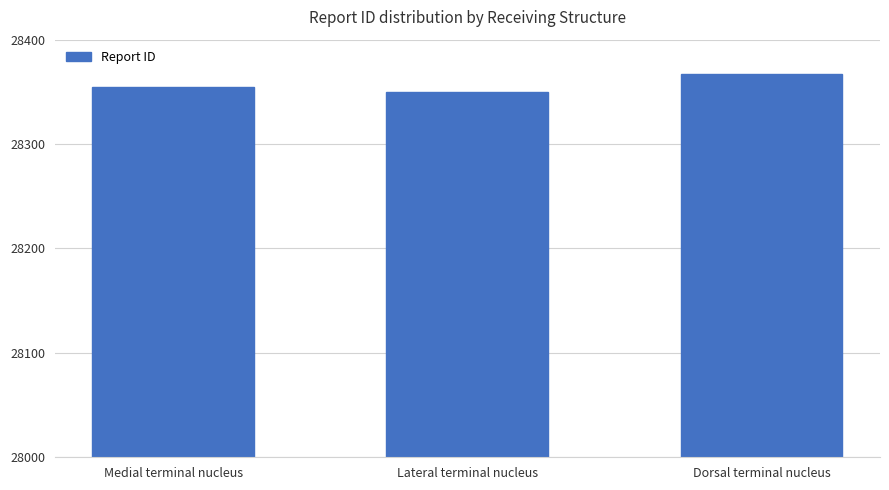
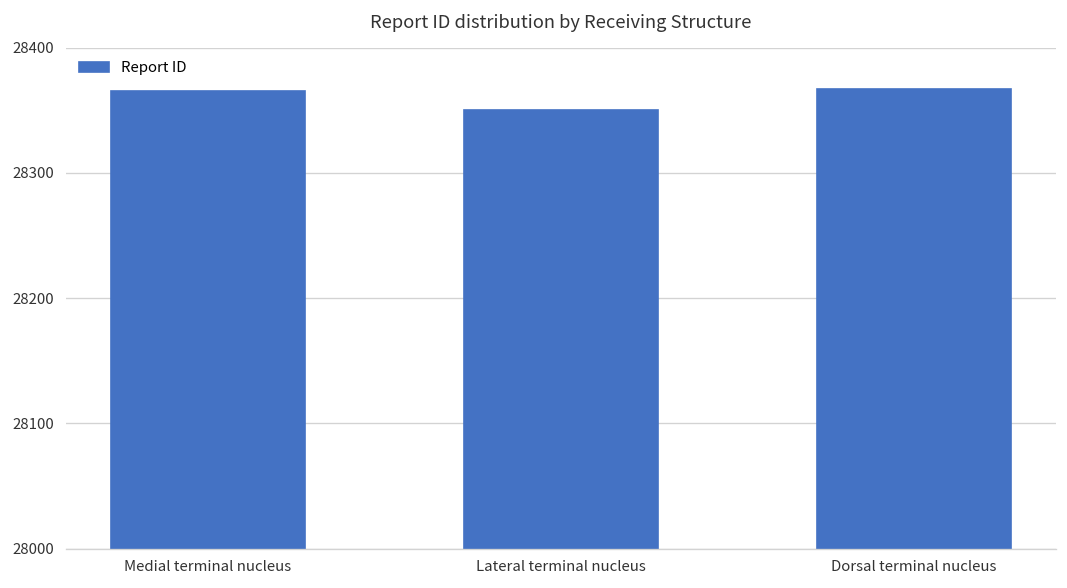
Medial terminal nucleus: 28355 -> 28365
